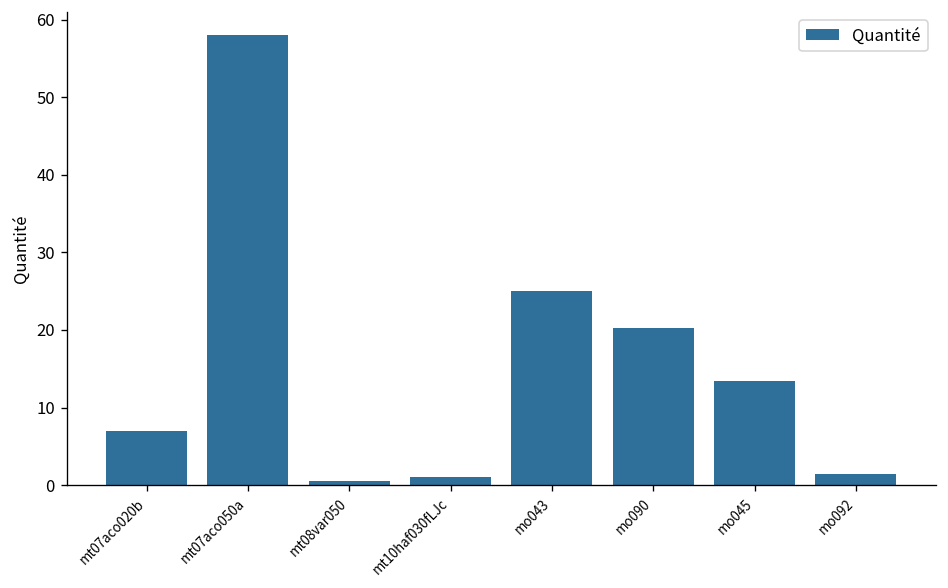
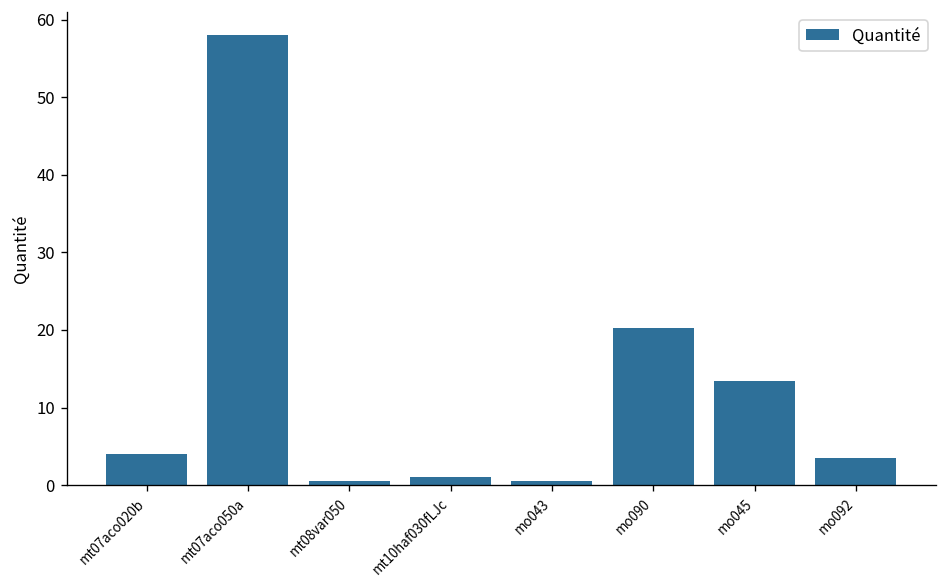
mt07aco020b: 7 -> 4
mo043: 25 -> 0
mo092: 1 -> 3
